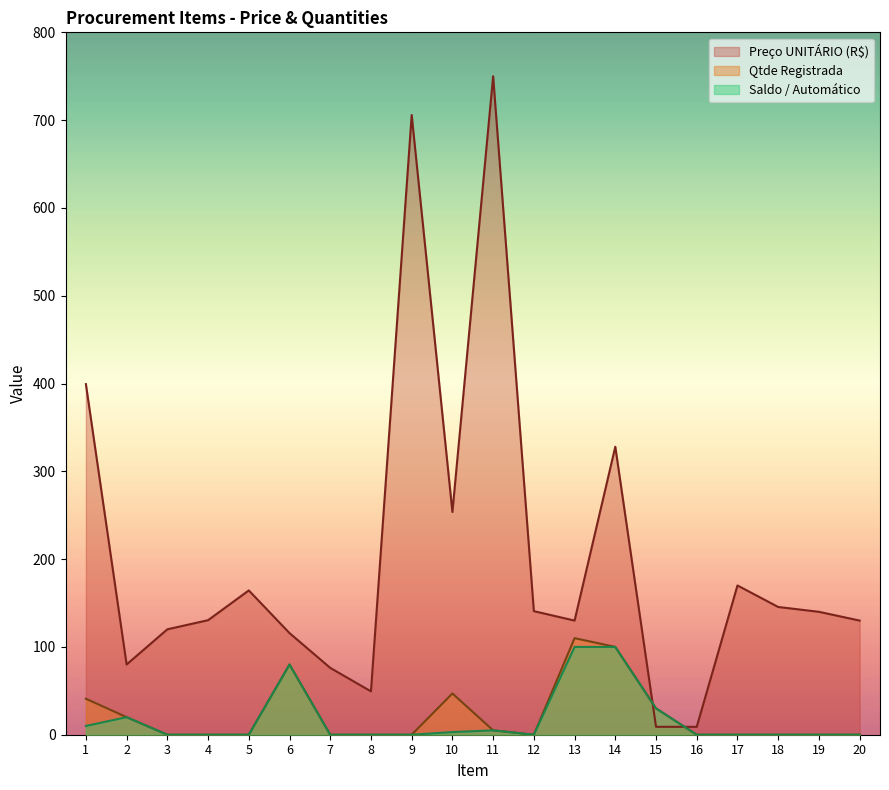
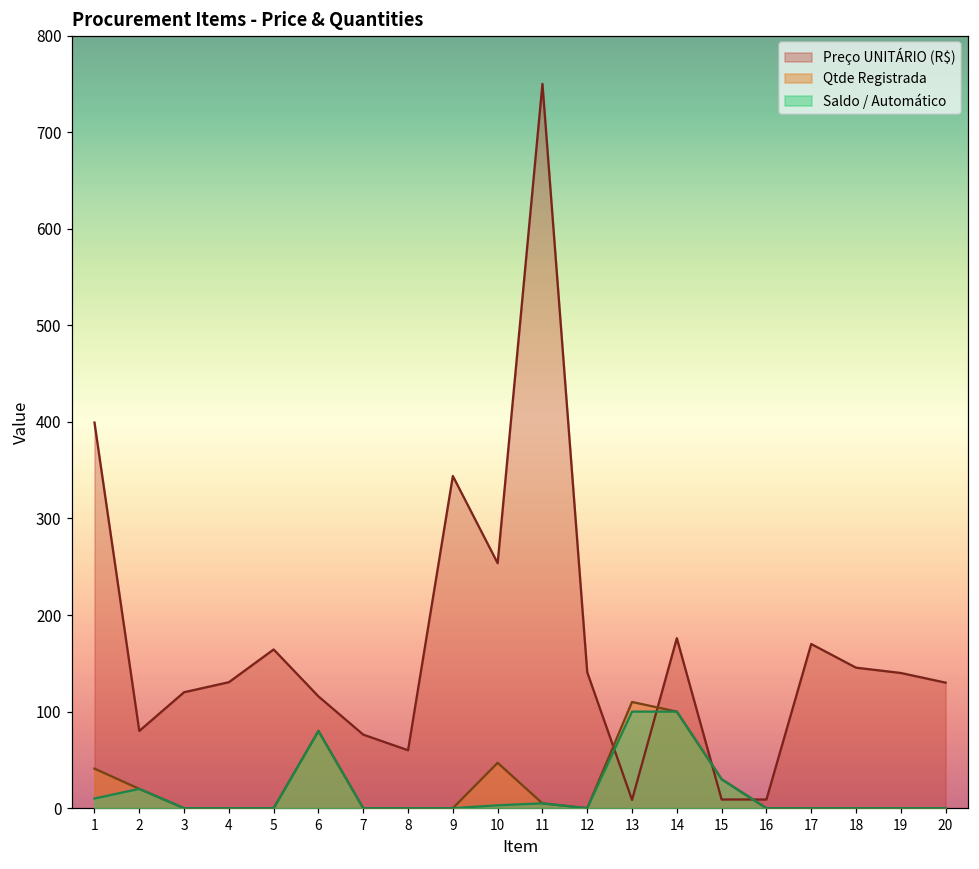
Preço UNITÁRIO (R$), 8: 50 -> 60
Preço UNITÁRIO (R$), 9: 710 -> 340
Preço UNITÁRIO (R$), 13: 130 -> 10
Preço UNITÁRIO (R$), 14: 330 -> 180
